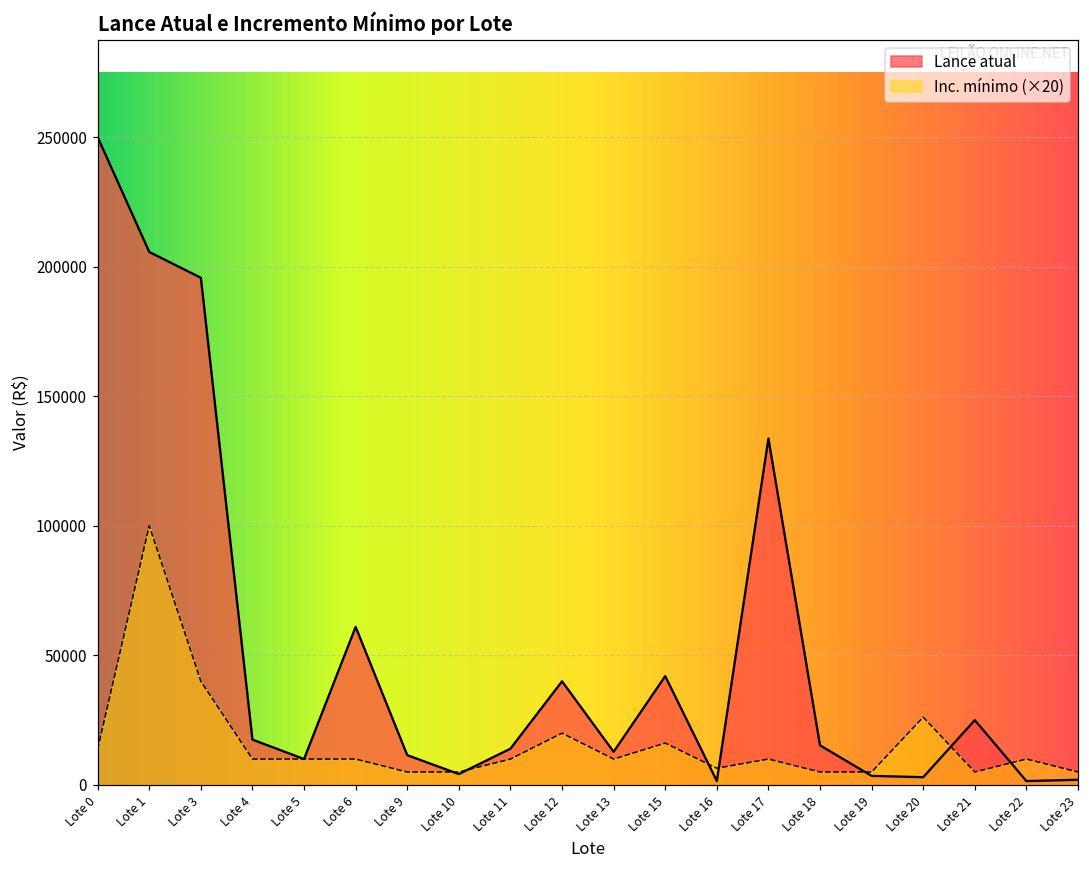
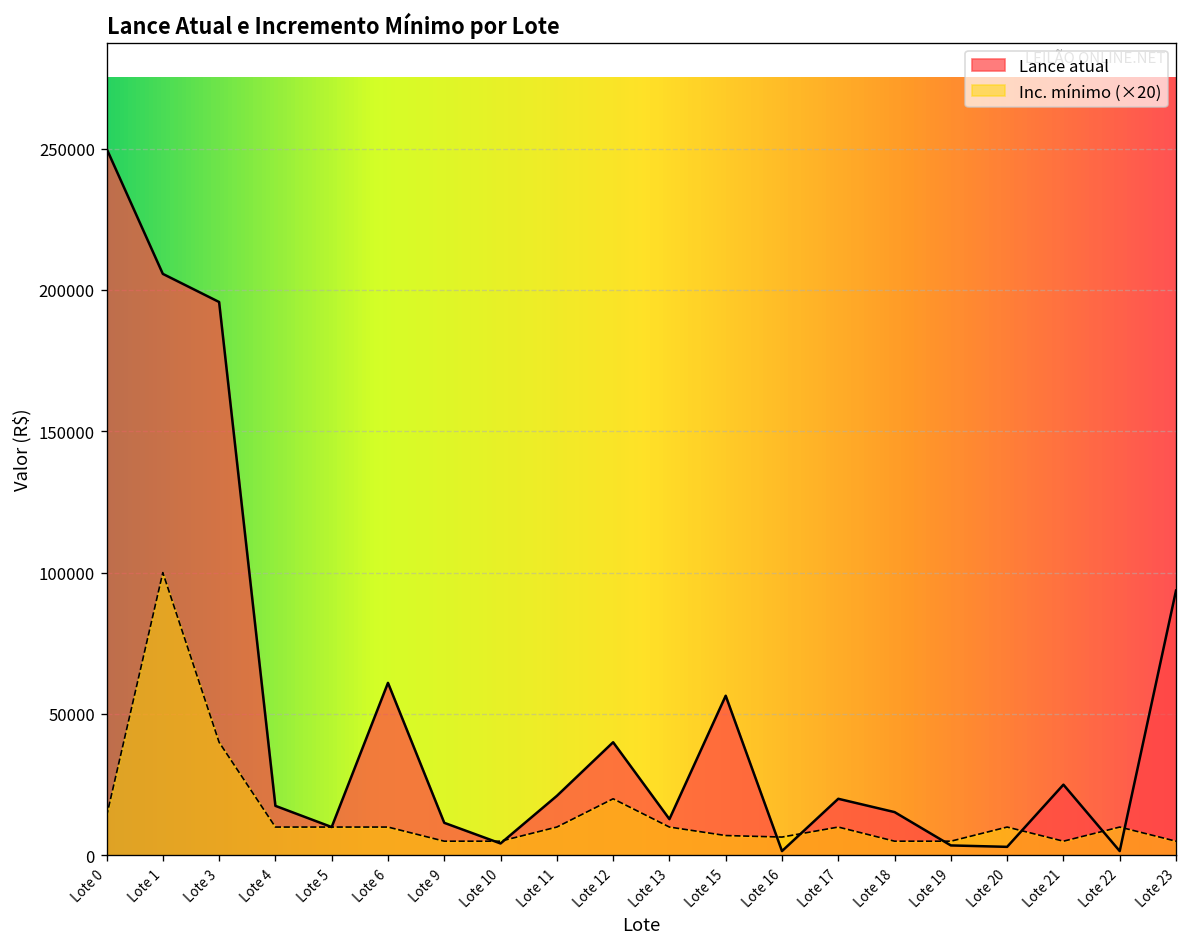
Lance atual, Lote 11: 14000 -> 21000
Lance atual, Lote 15: 42000 -> 56000
Inc. mínimo (×20), Lote 15: 16000 -> 7000
Lance atual, Lote 17: 134000 -> 20000
Inc. mínimo (×20), Lote 20: 26000 -> 10000
Lance atual, Lote 23: 2000 -> 94000
